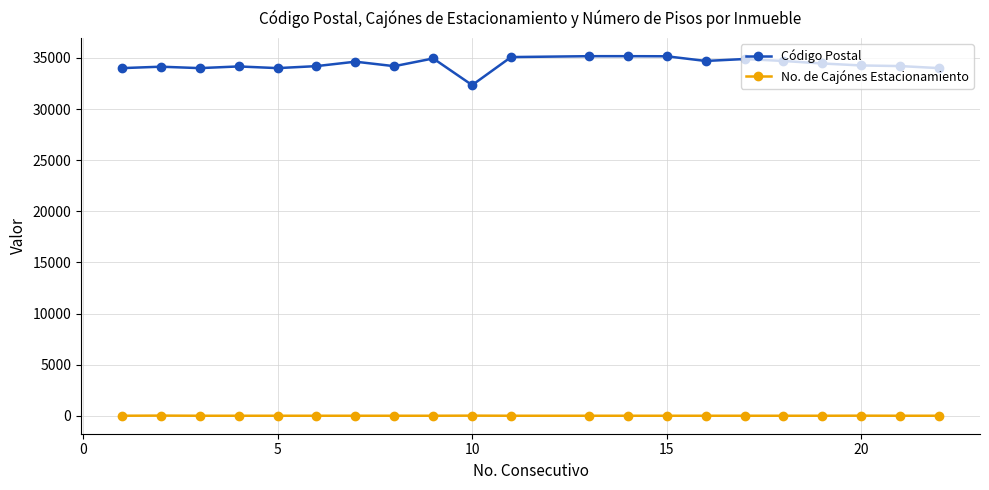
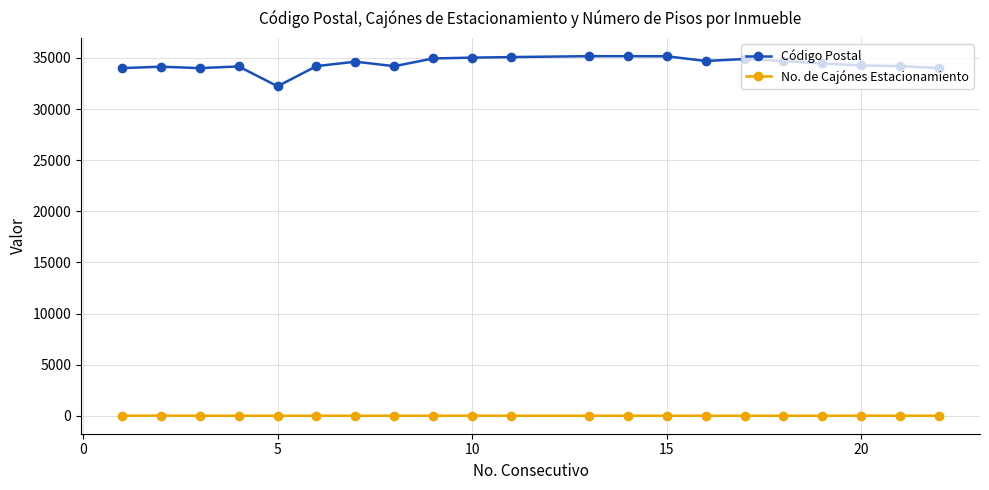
Código Postal, 5: 34000 -> 32200
Código Postal, 10: 32300 -> 35000
